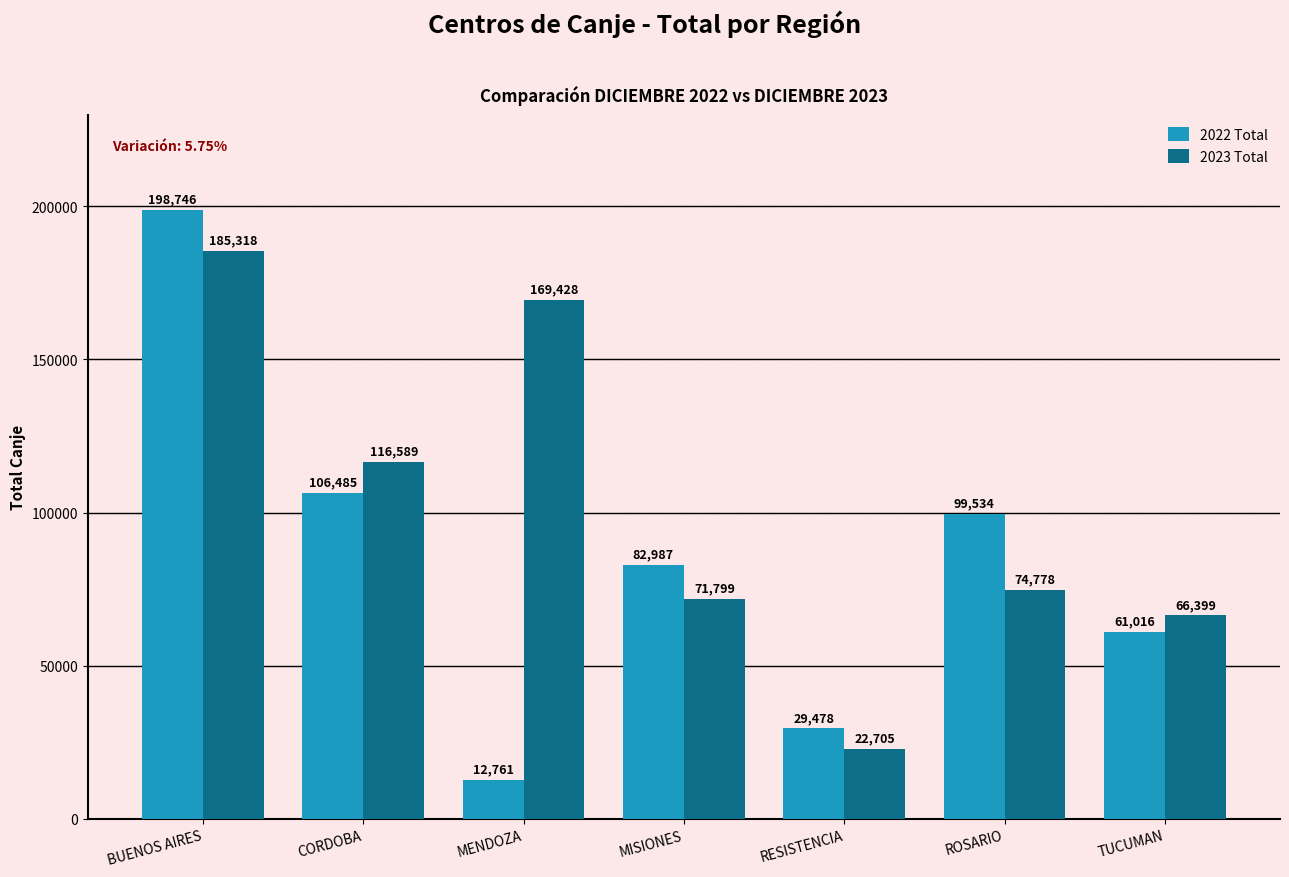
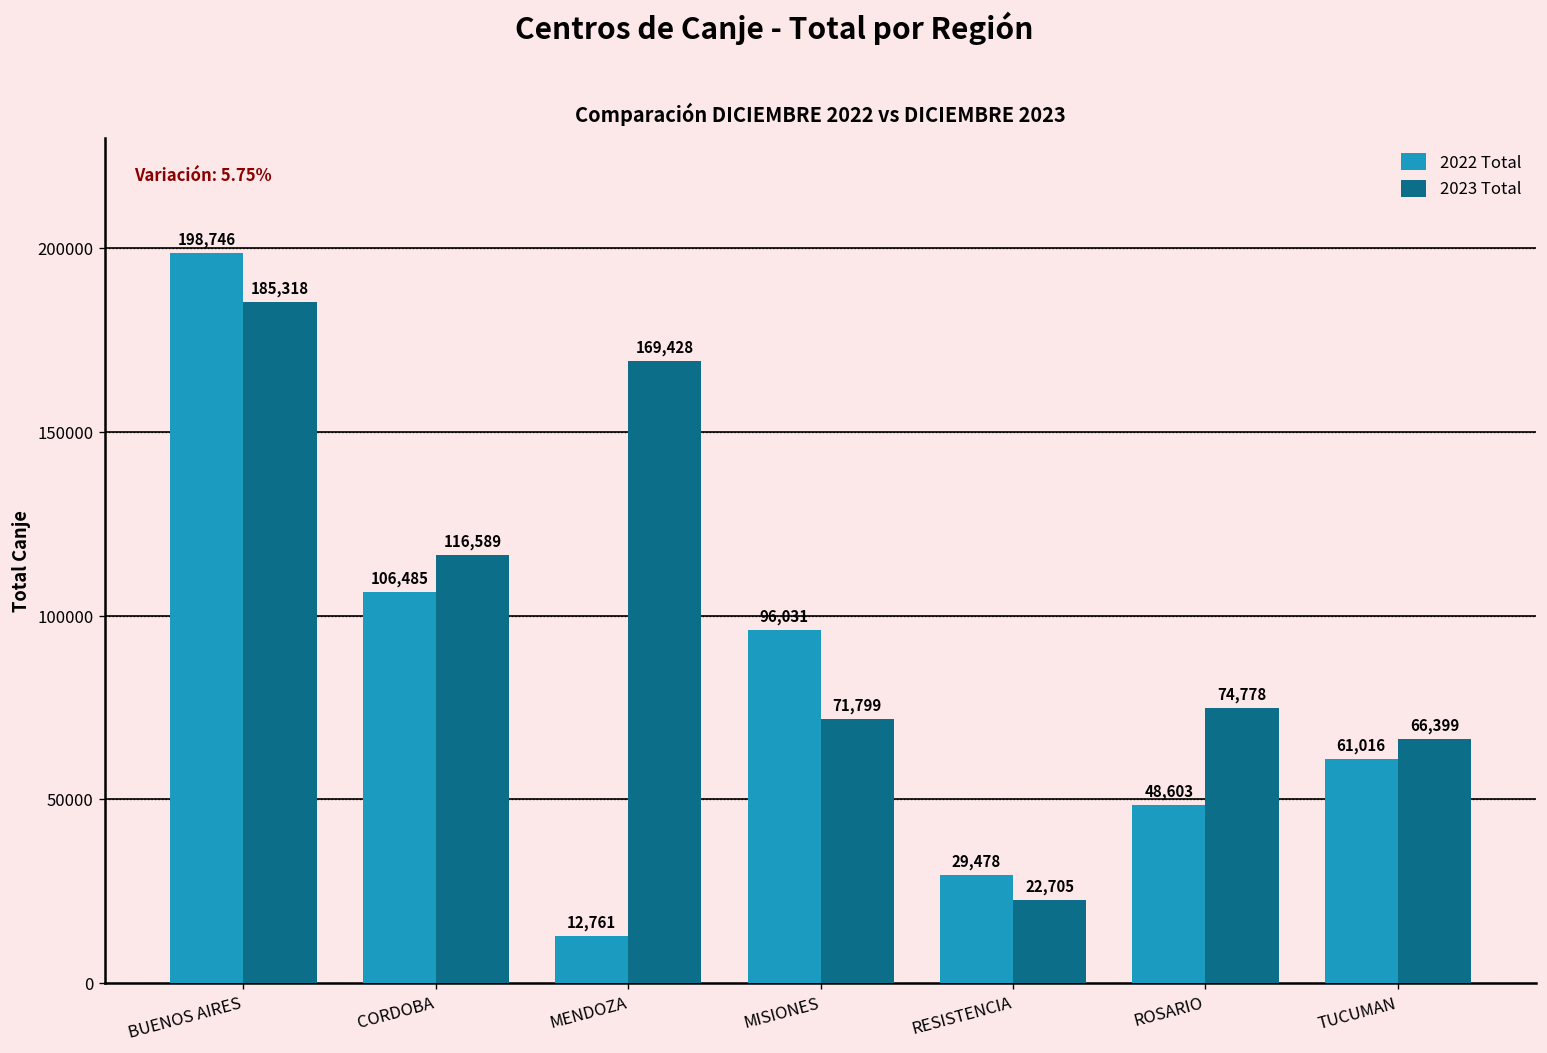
2022 Total, MISIONES: 82,987 -> 96,031
2022 Total, ROSARIO: 99,534 -> 48,603
